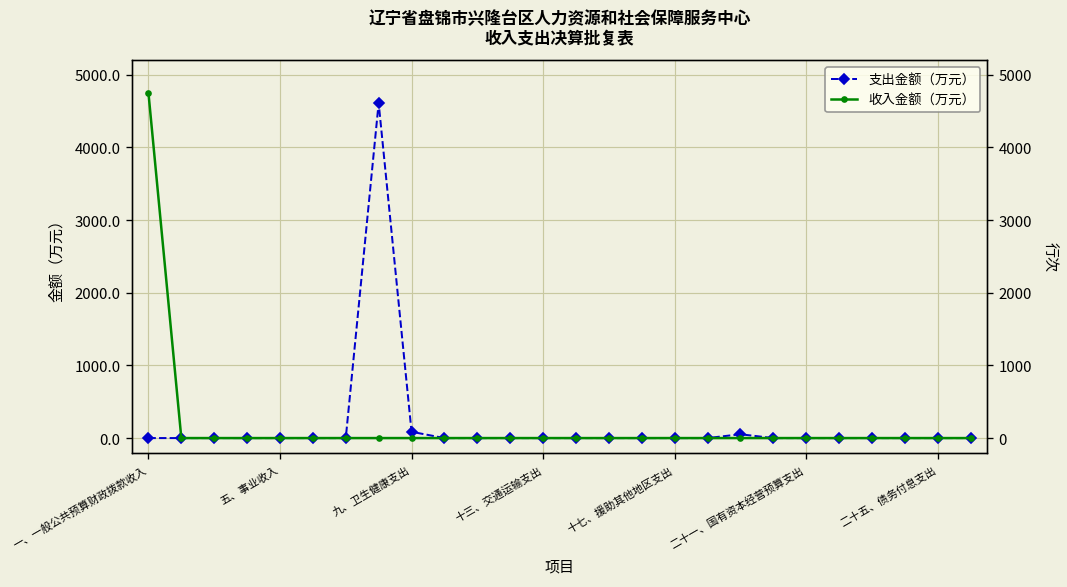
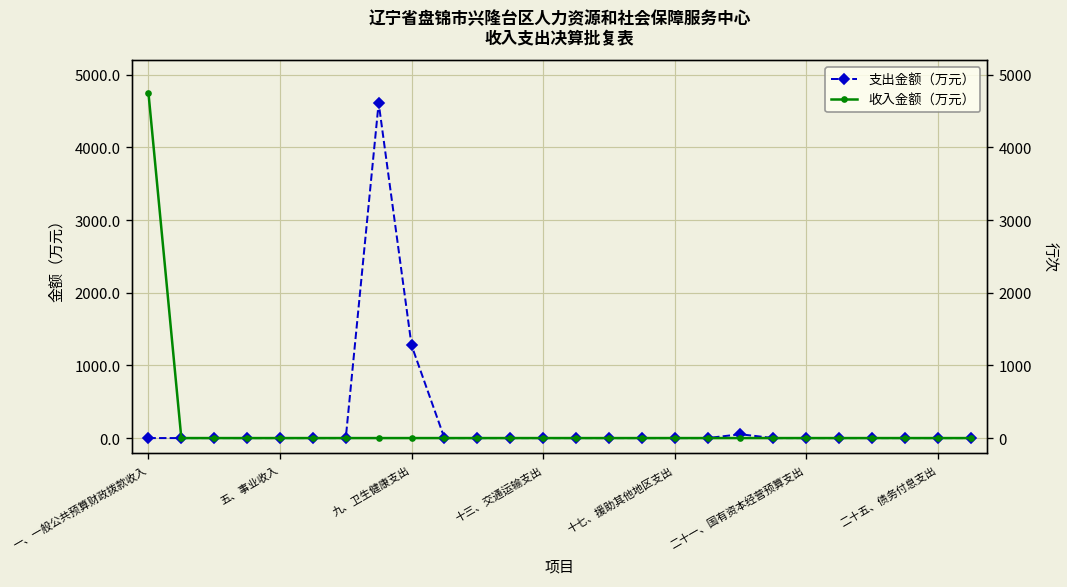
支出金额（万元）, 九、卫生健康支出: 100 -> 1300
